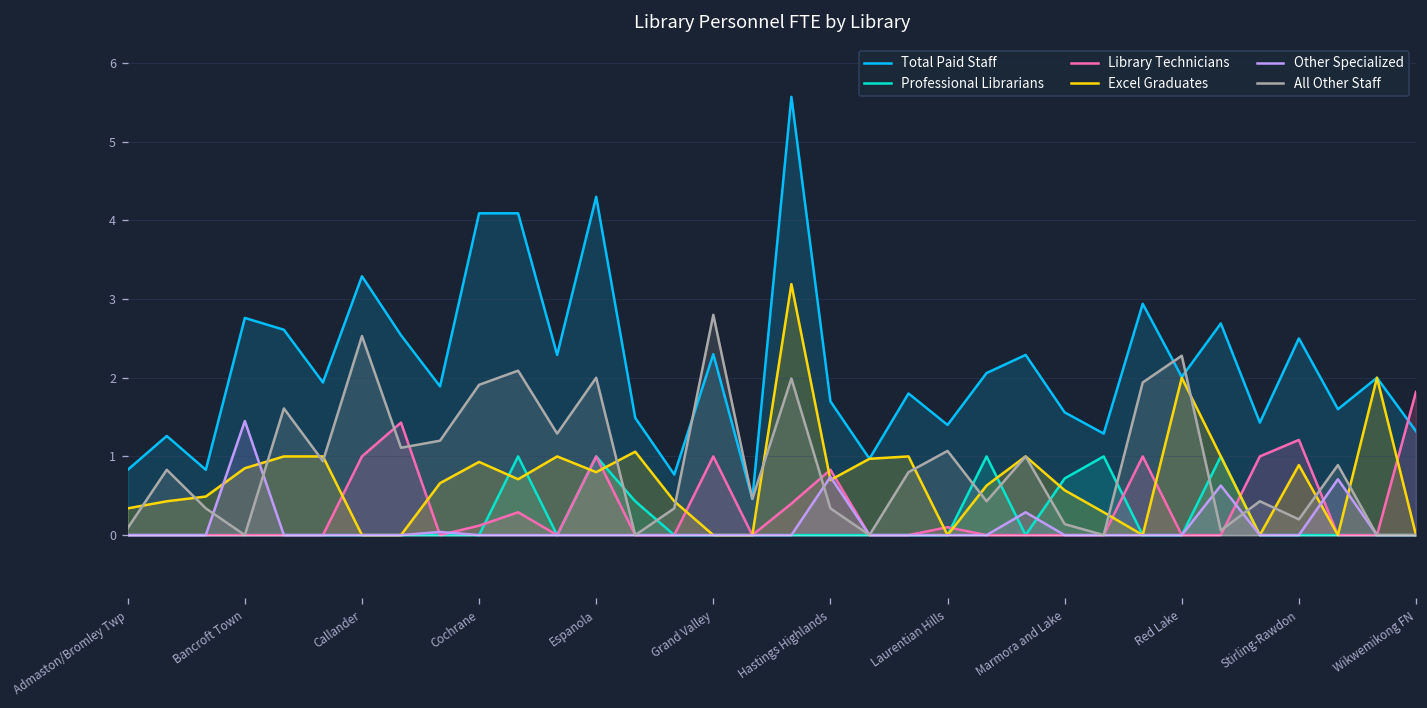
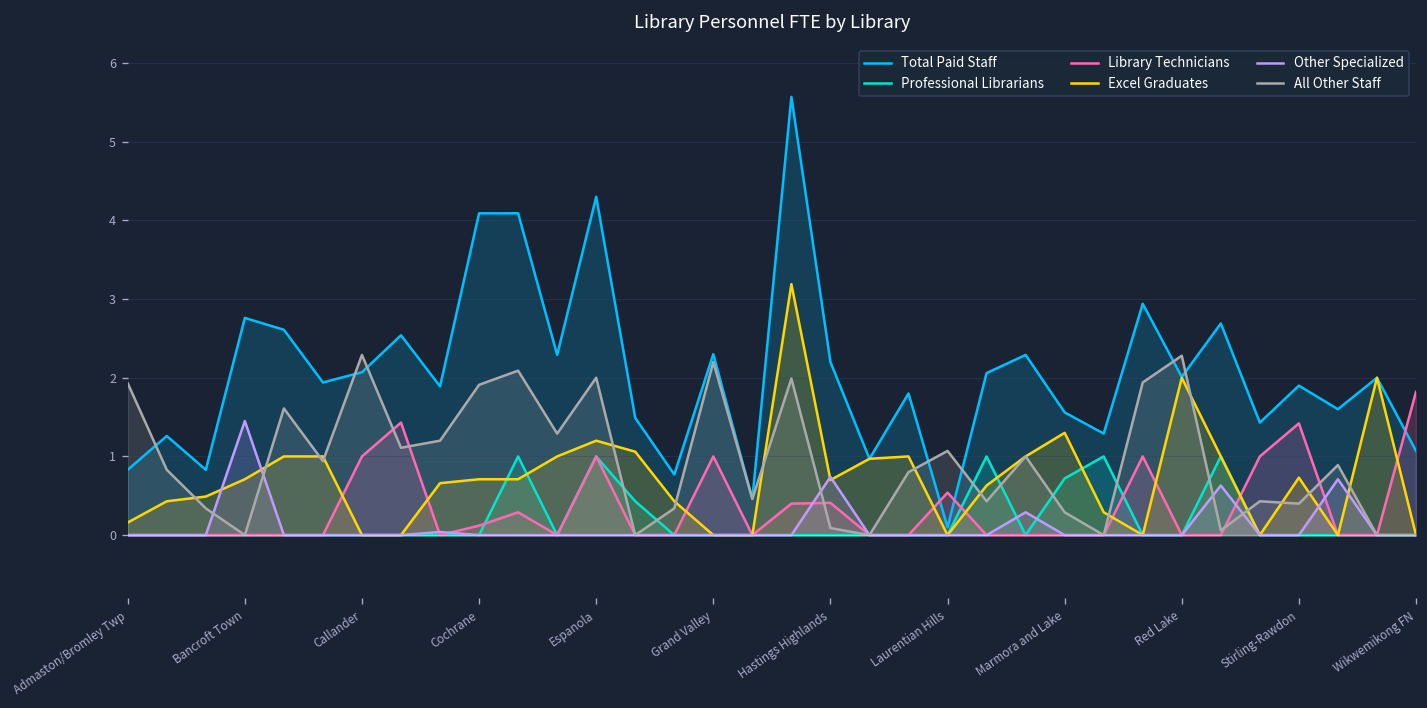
Excel Graduates, Admaston/Bromley Twp: 0.3 -> 0.2
All Other Staff, Admaston/Bromley Twp: 0.1 -> 1.9
Excel Graduates, Bancroft Town: 0.9 -> 0.7
Total Paid Staff, Callander: 3.3 -> 2.1
All Other Staff, Callander: 2.5 -> 2.3
Excel Graduates, Cochrane: 0.9 -> 0.7
Excel Graduates, Espanola: 0.8 -> 1.2
All Other Staff, Grand Valley: 2.8 -> 2.2
Total Paid Staff, Hastings Highlands: 1.7 -> 2.2
Library Technicians, Hastings Highlands: 0.8 -> 0.4
All Other Staff, Hastings Highlands: 0.3 -> 0.1
Total Paid Staff, Laurentian Hills: 1.4 -> 0.1
Library Technicians, Laurentian Hills: 0.1 -> 0.5
Excel Graduates, Marmora and Lake: 0.6 -> 1.3
All Other Staff, Marmora and Lake: 0.1 -> 0.3
Total Paid Staff, Stirling-Rawdon: 2.5 -> 1.9
Library Technicians, Stirling-Rawdon: 1.2 -> 1.4
Excel Graduates, Stirling-Rawdon: 0.9 -> 0.7
All Other Staff, Stirling-Rawdon: 0.2 -> 0.4
Total Paid Staff, Wikwemikong FN: 1.3 -> 1.1
